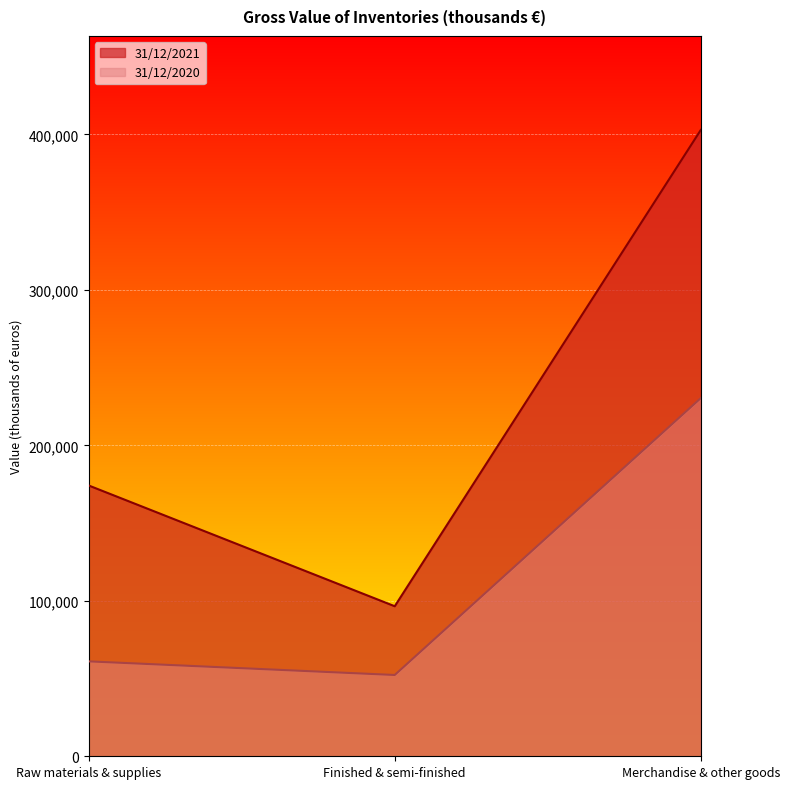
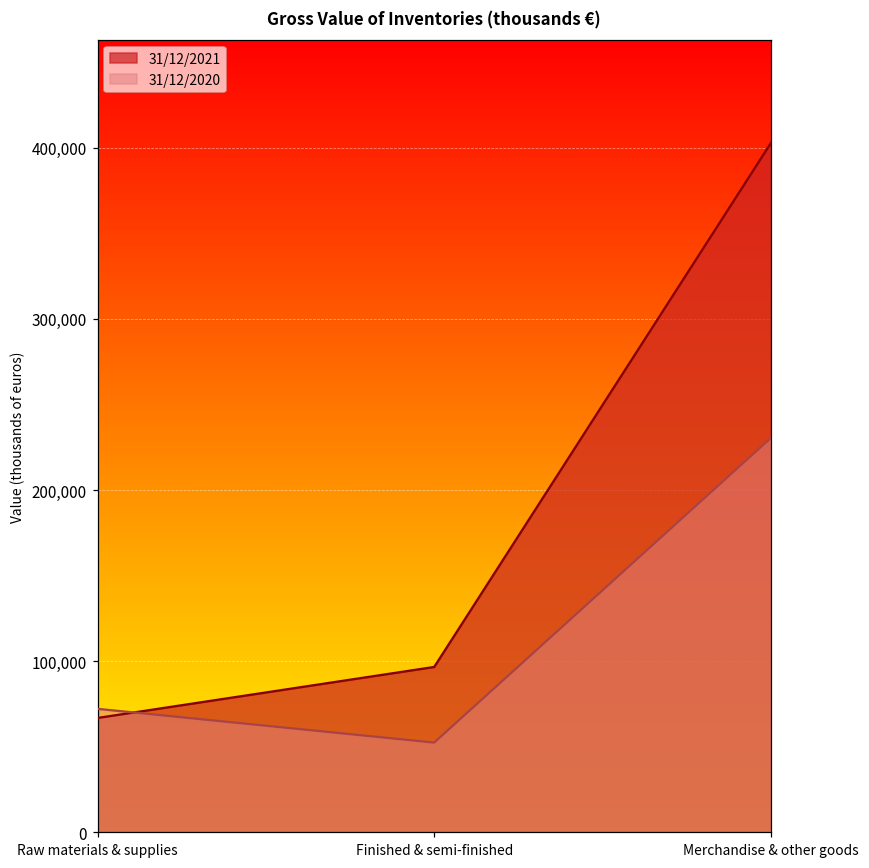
31/12/2021, Raw materials & supplies: 174,000 -> 67,000
31/12/2020, Raw materials & supplies: 61,000 -> 72,000
